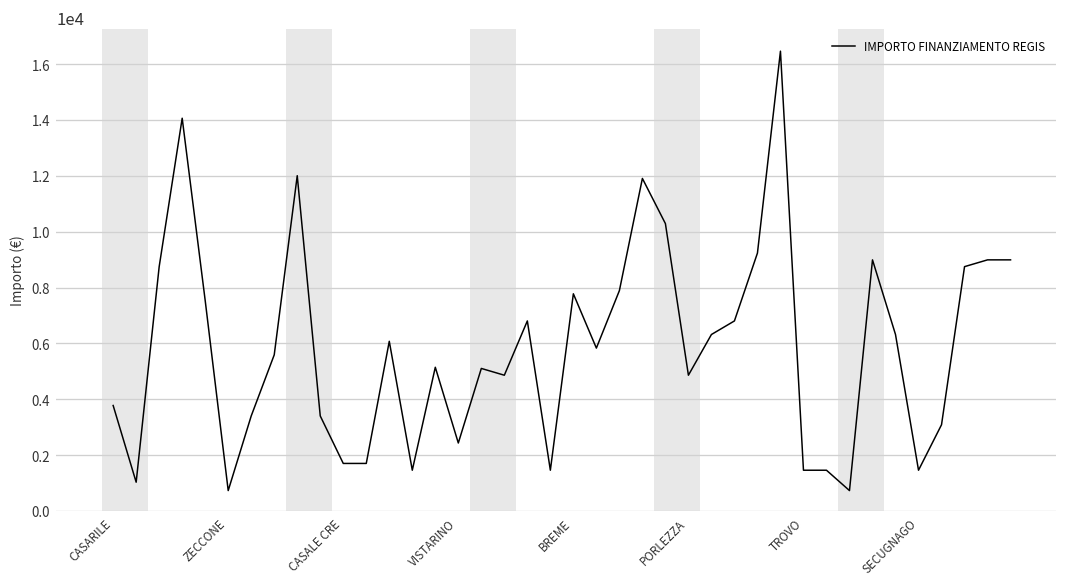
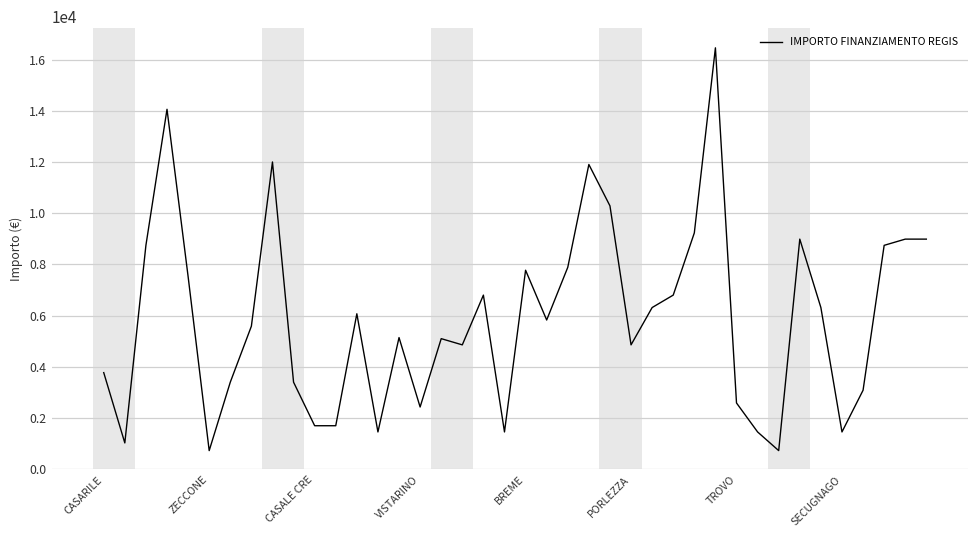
TROVO: 1500 -> 2600
